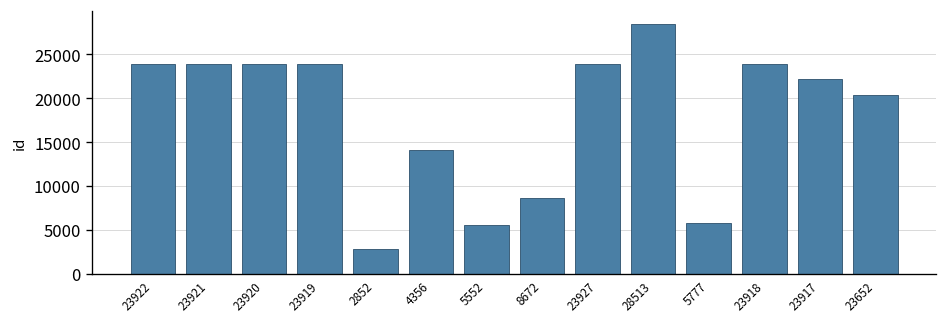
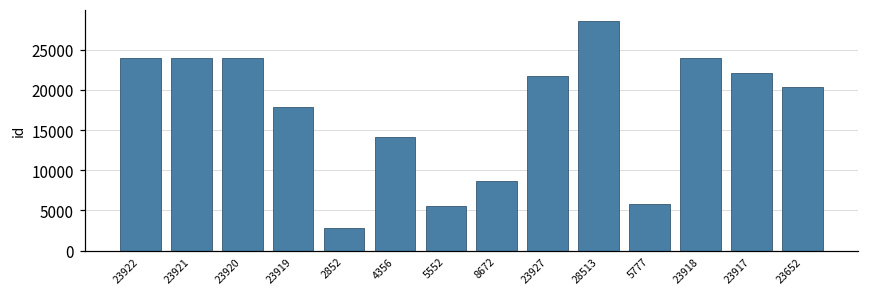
23919: 24000 -> 18000
23927: 24000 -> 22000
